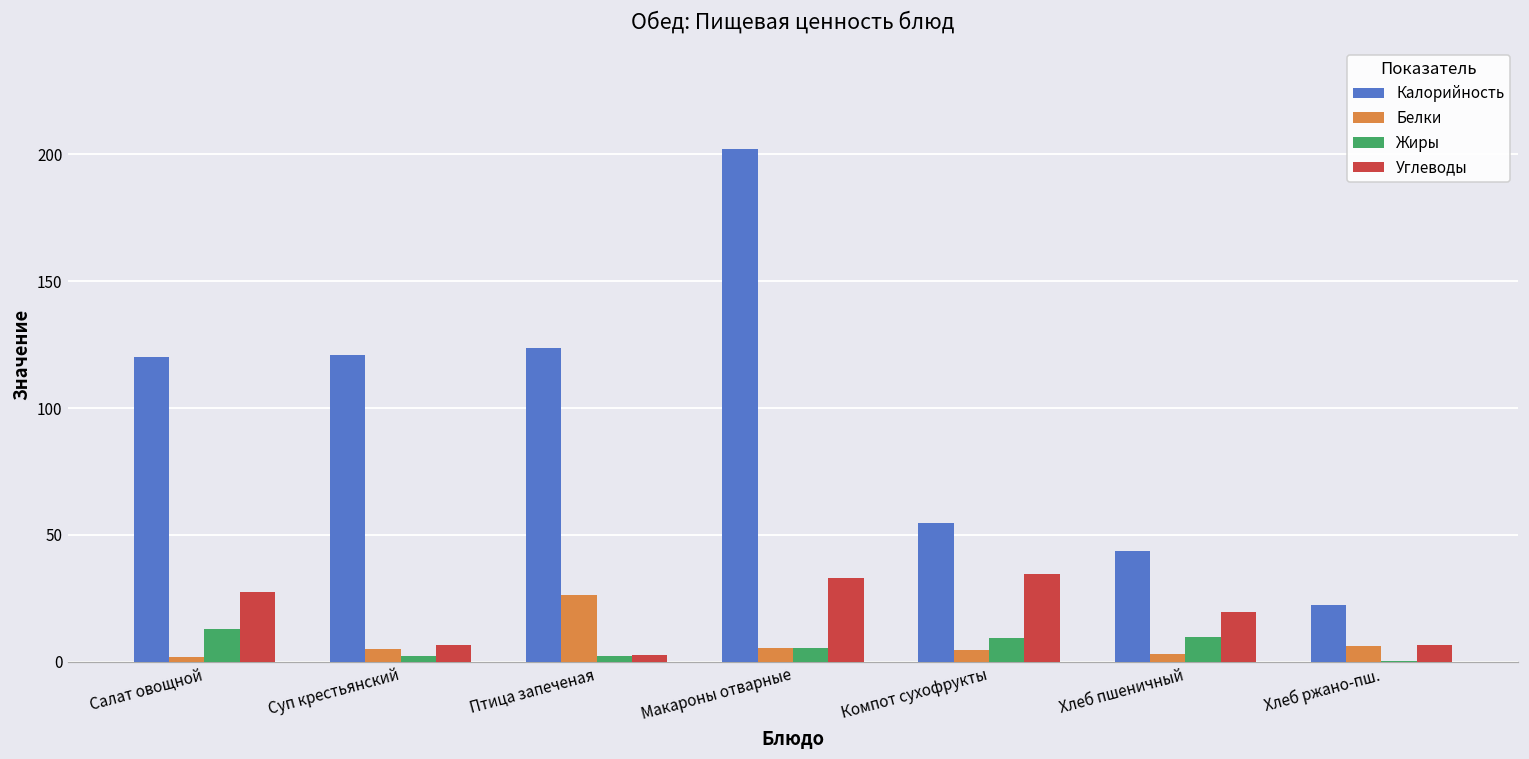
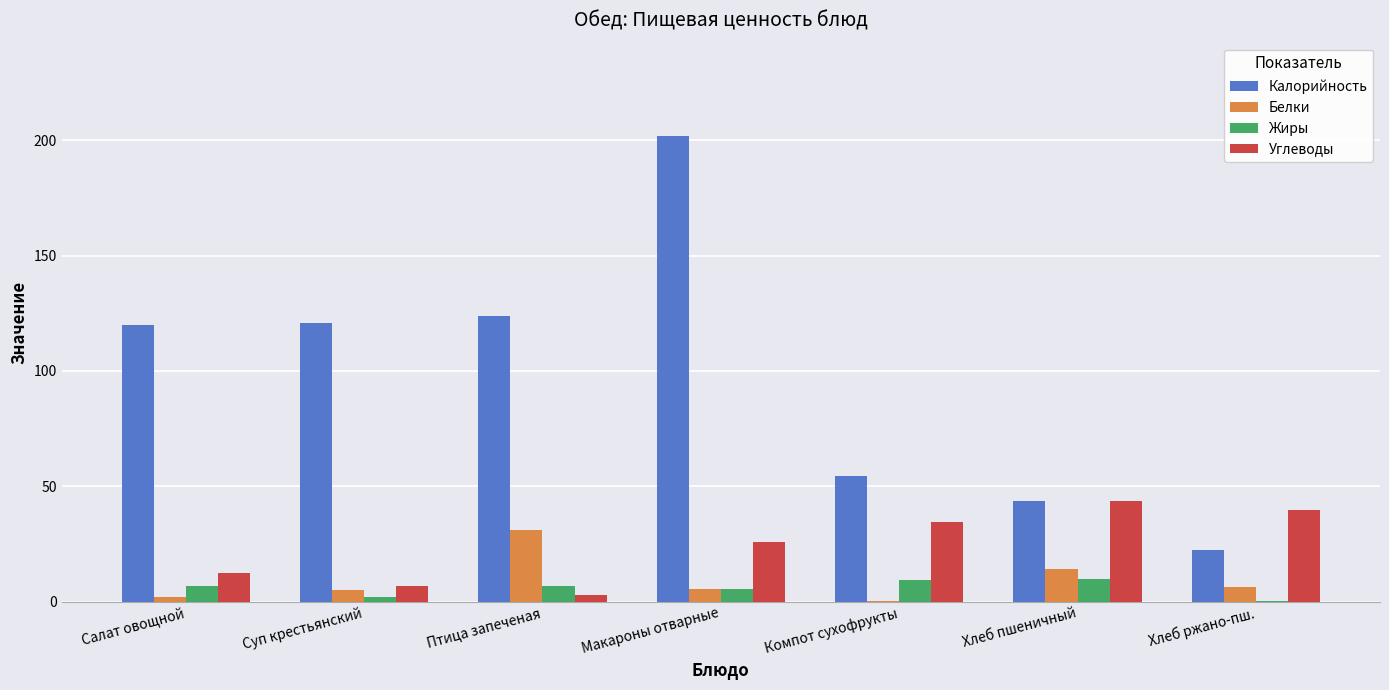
Жиры, Салат овощной: 13 -> 7
Углеводы, Салат овощной: 28 -> 12
Белки, Птица запеченая: 26 -> 31
Жиры, Птица запеченая: 2 -> 7
Углеводы, Макароны отварные: 33 -> 26
Белки, Компот сухофрукты: 5 -> 0
Белки, Хлеб пшеничный: 3 -> 14
Углеводы, Хлеб пшеничный: 20 -> 44
Углеводы, Хлеб ржано-пш.: 7 -> 40
